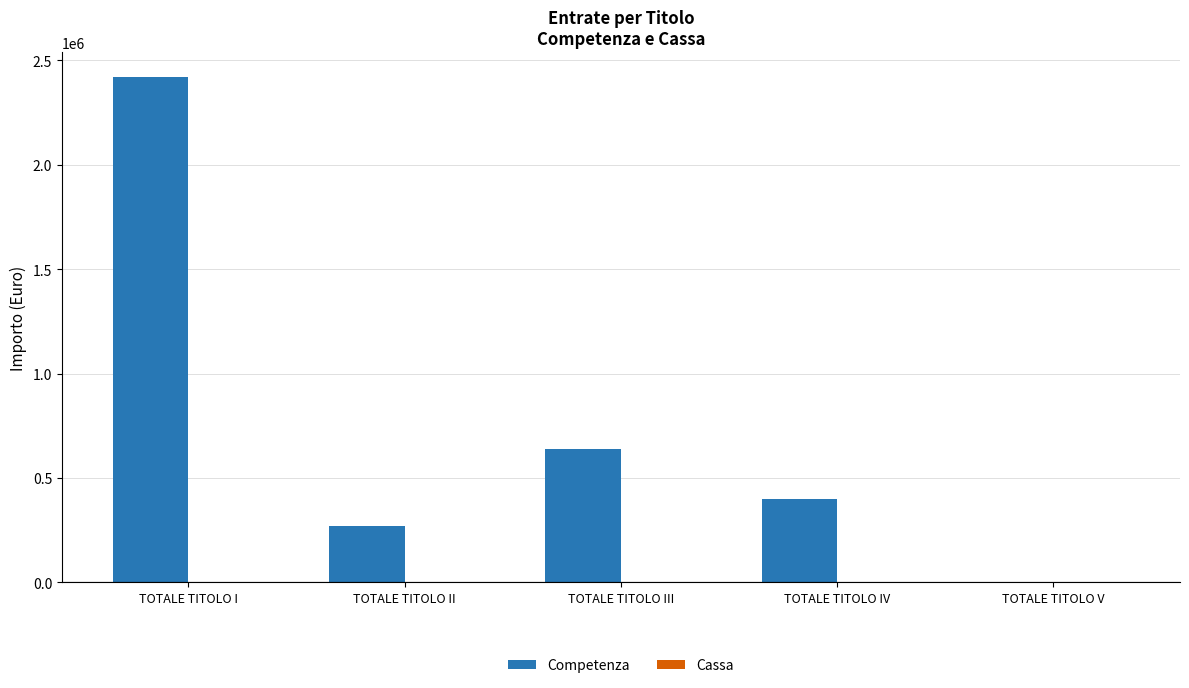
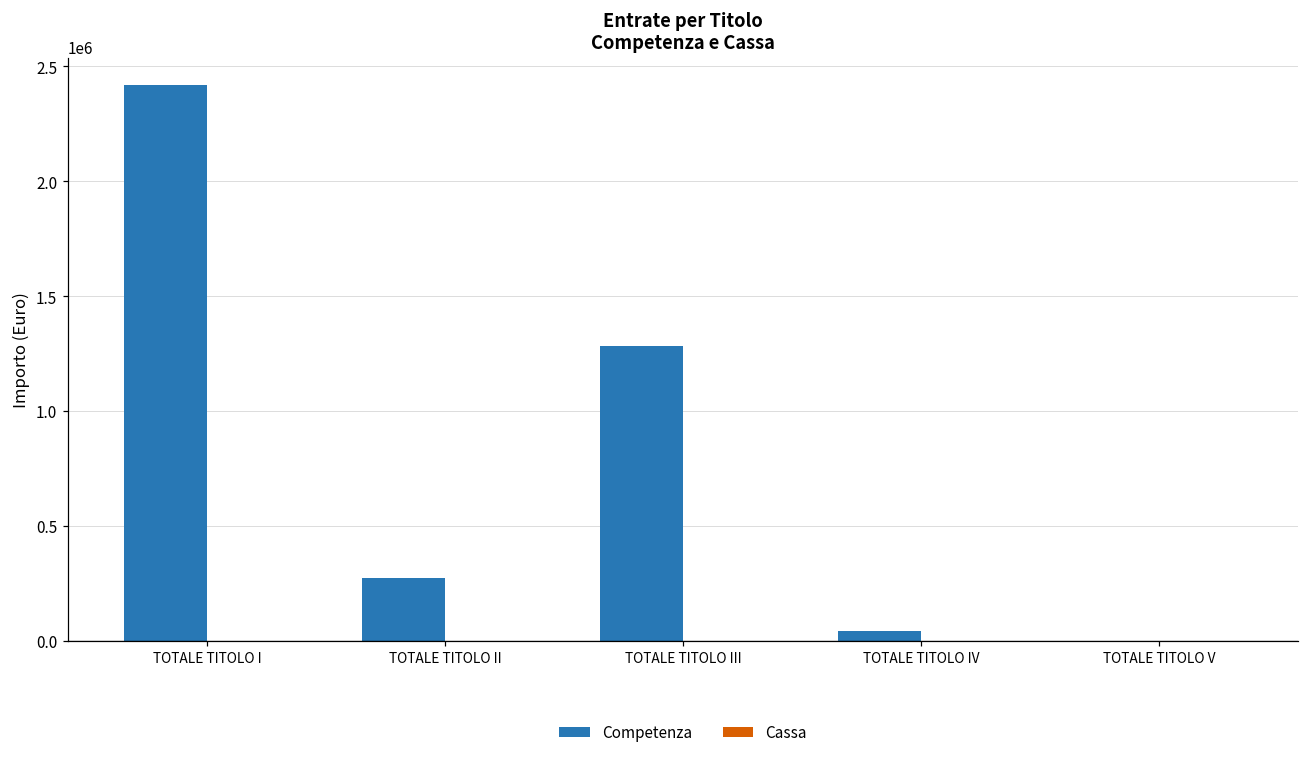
Competenza, TOTALE TITOLO III: 640000 -> 1280000
Competenza, TOTALE TITOLO IV: 400000 -> 40000
